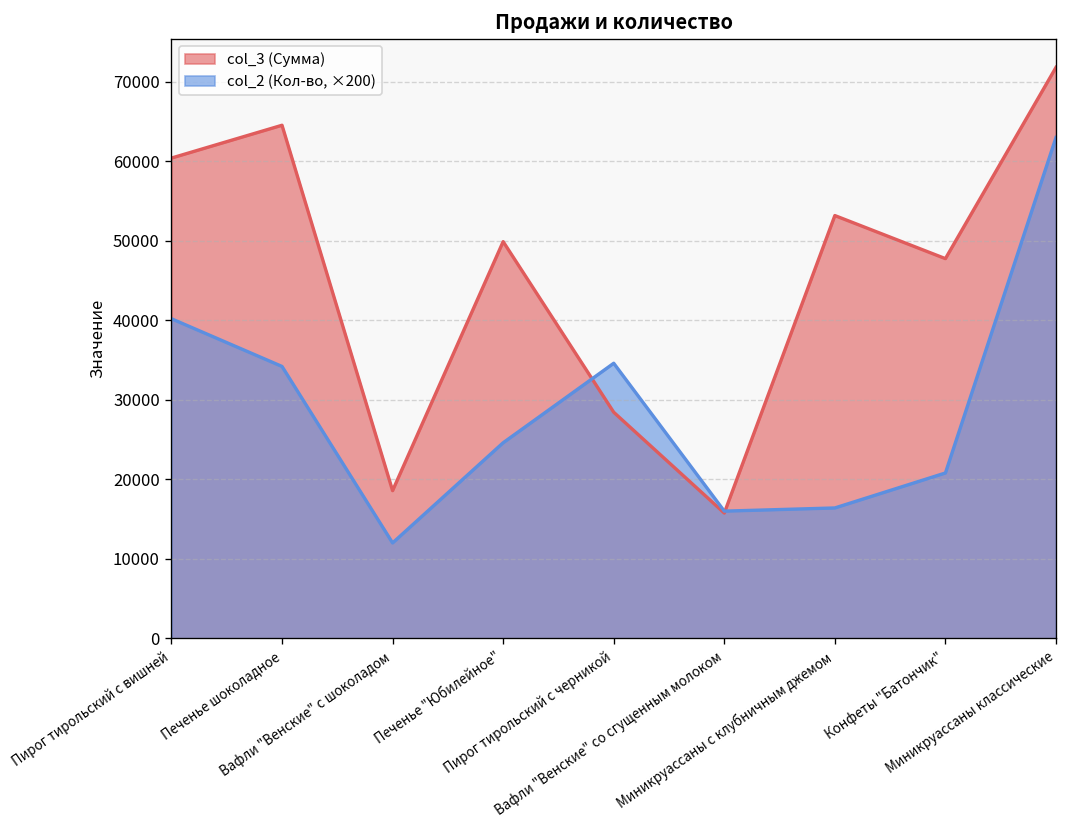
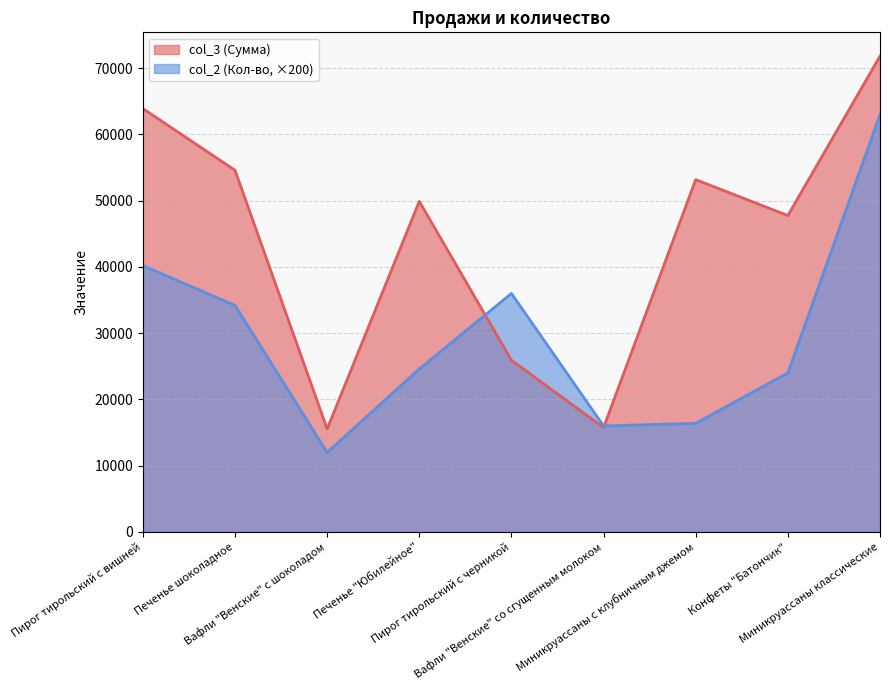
col_3 (Сумма), Пирог тирольский с вишней: 60000 -> 64000
col_3 (Сумма), Печенье шоколадное: 65000 -> 55000
col_3 (Сумма), Вафли "Венские" с шоколадом: 19000 -> 16000
col_3 (Сумма), Пирог тирольский с черникой: 28000 -> 26000
col_2 (Кол-во, ×200), Пирог тирольский с черникой: 35000 -> 36000
col_2 (Кол-во, ×200), Конфеты "Батончик": 21000 -> 24000
